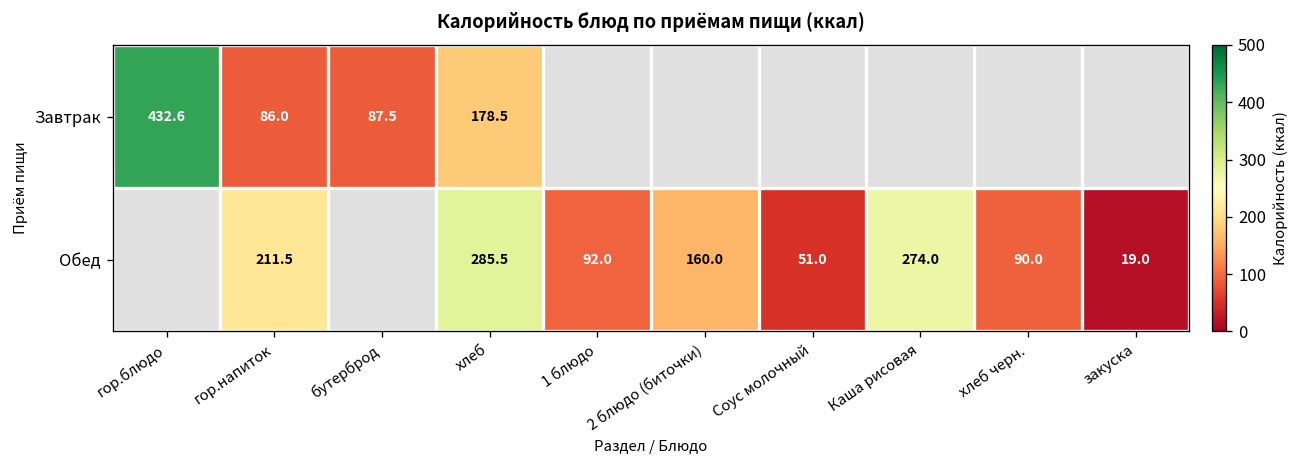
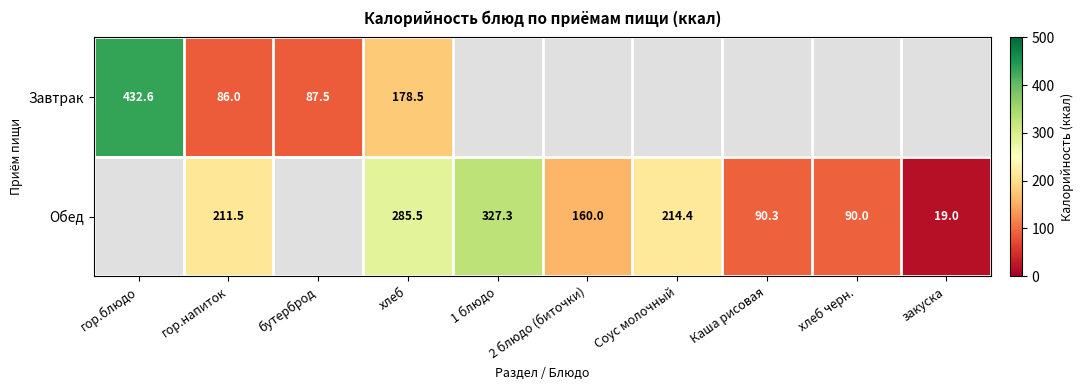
Обед, 1 блюдо: 92.0 -> 327.3
Обед, Соус молочный: 51.0 -> 214.4
Обед, Каша рисовая: 274.0 -> 90.3
